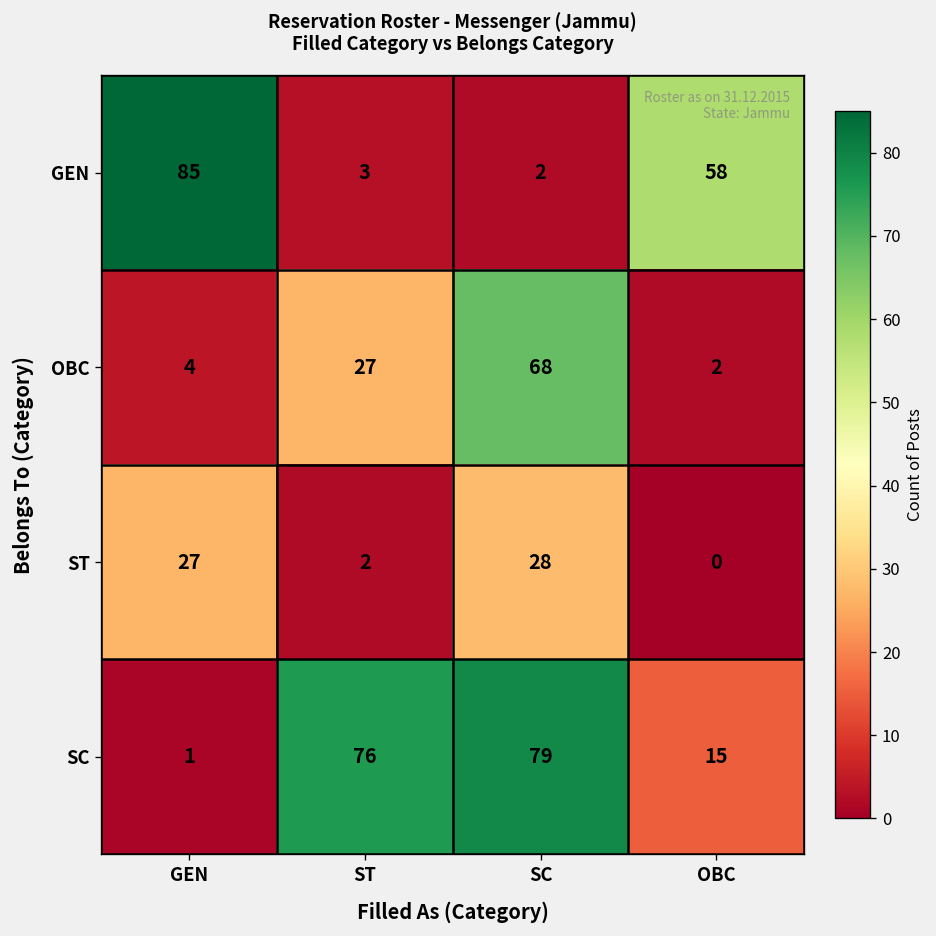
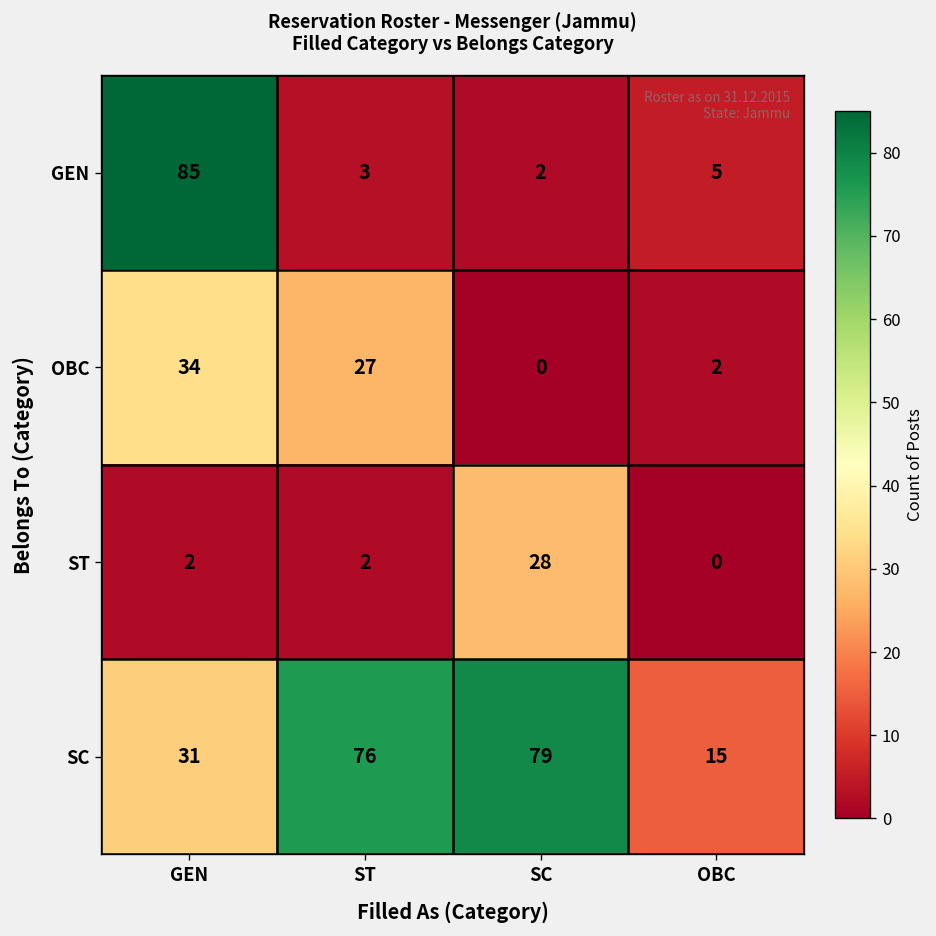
GEN, OBC: 58 -> 5
OBC, GEN: 4 -> 34
OBC, SC: 68 -> 0
ST, GEN: 27 -> 2
SC, GEN: 1 -> 31
